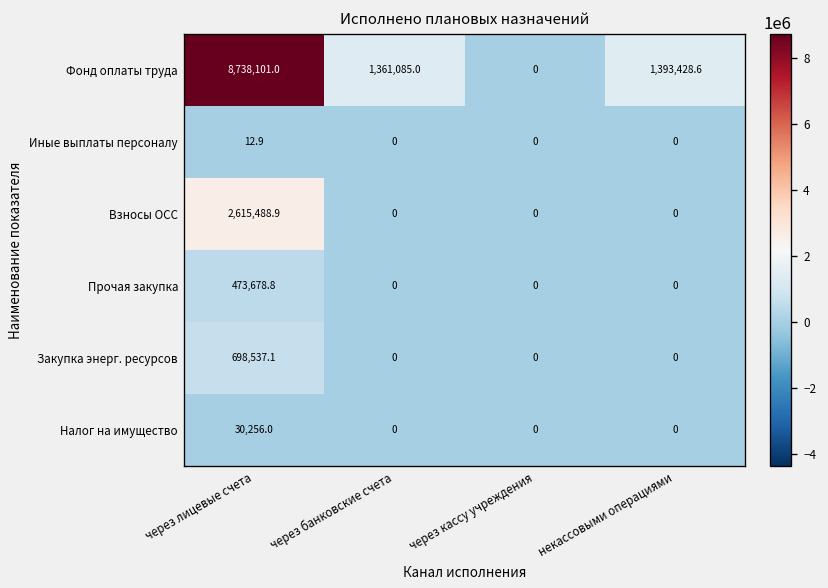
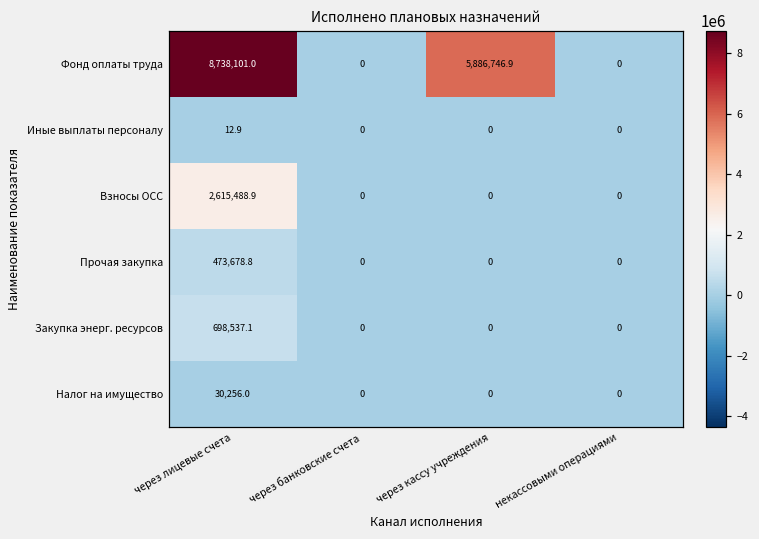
Фонд оплаты труда, через банковские счета: 1,361,085.0 -> 0
Фонд оплаты труда, через кассу учреждения: 0 -> 5,886,746.9
Фонд оплаты труда, некассовыми операциями: 1,393,428.6 -> 0
